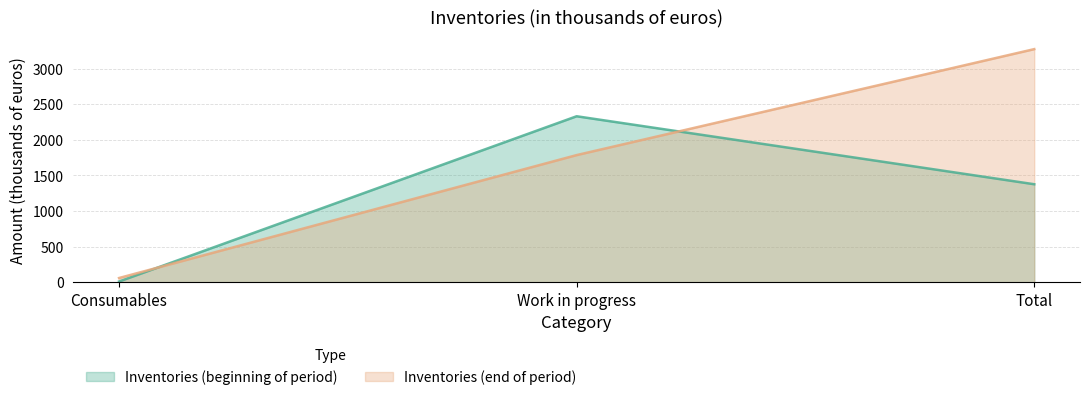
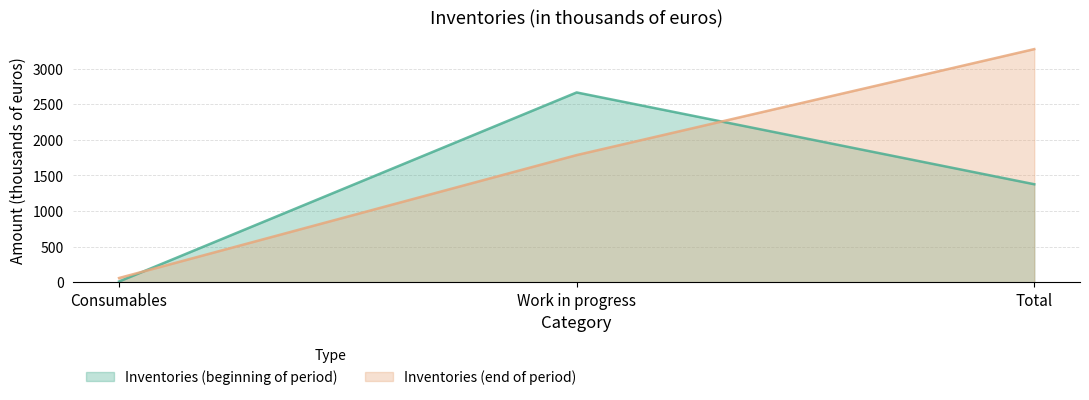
Inventories (beginning of period), Work in progress: 2300 -> 2700
